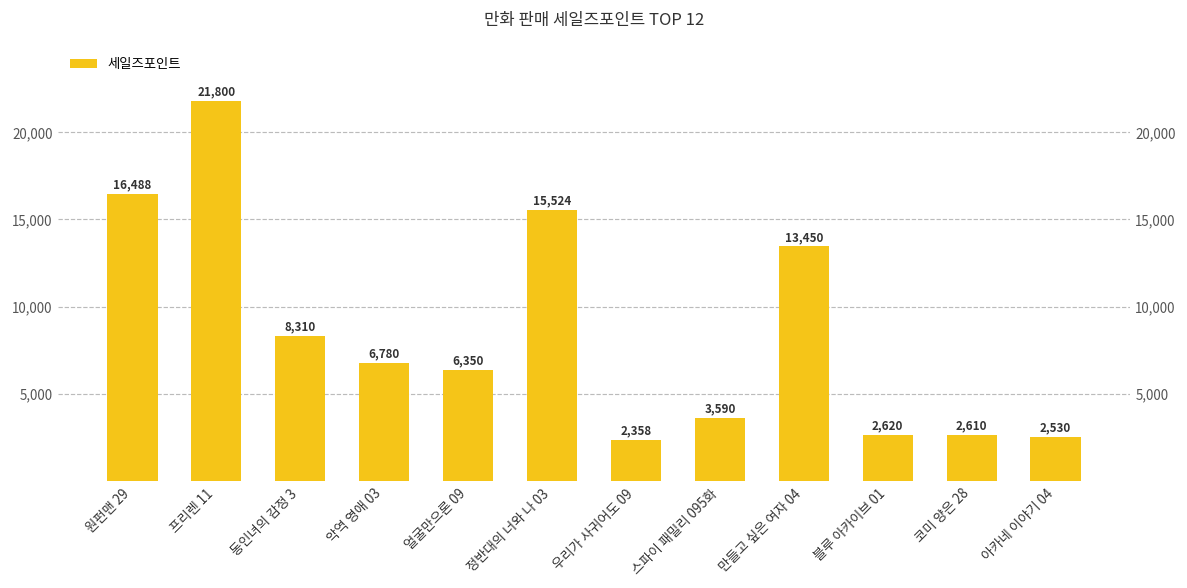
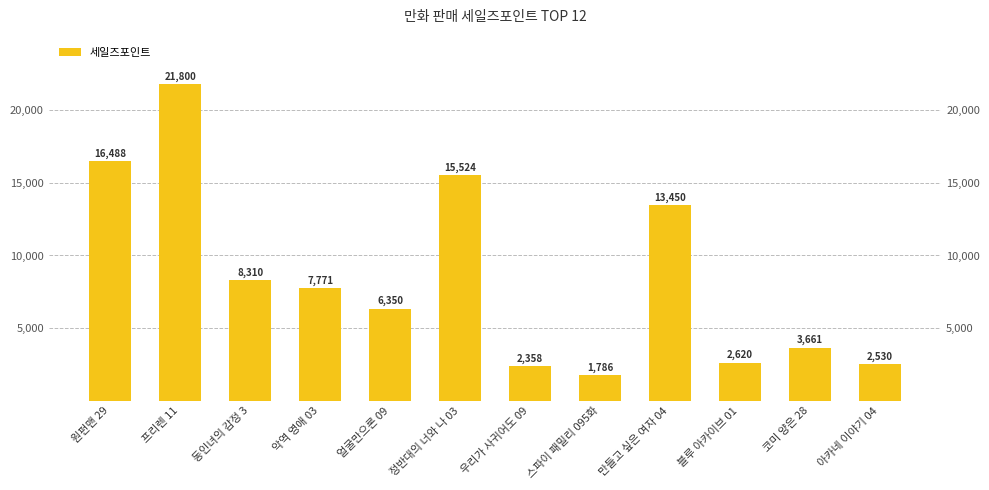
악역 영애 03: 6,780 -> 7,771
스파이 패밀리 095화: 3,590 -> 1,786
코미 양은 28: 2,610 -> 3,661
